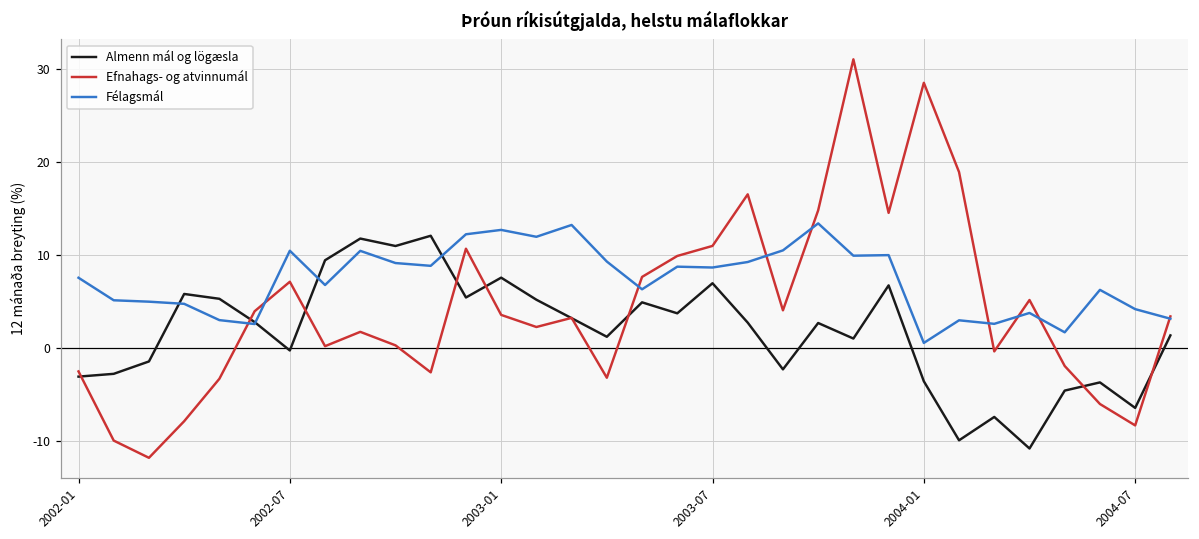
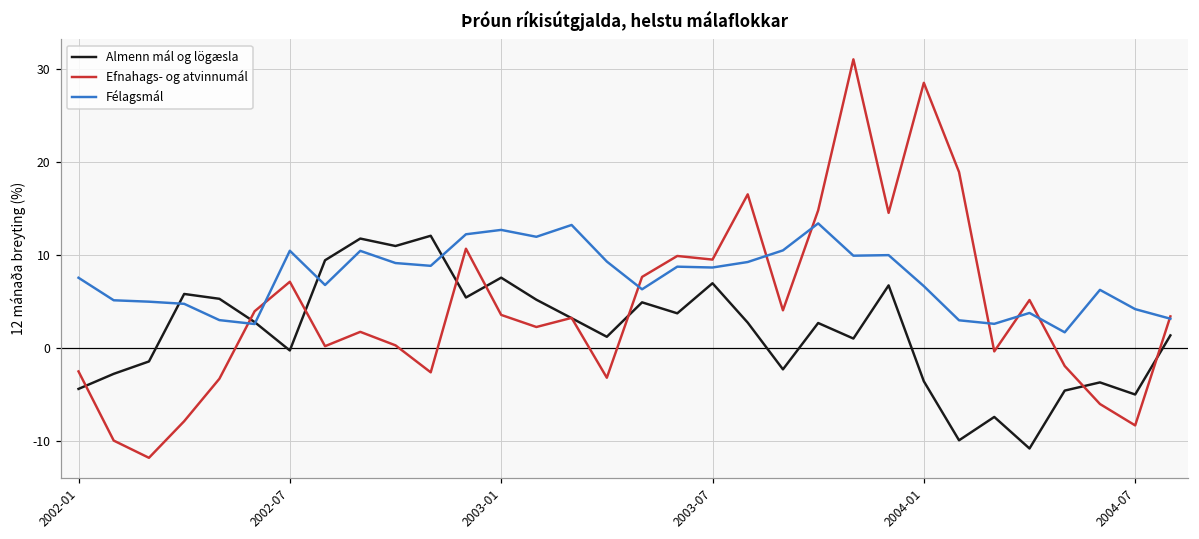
Almenn mál og lögæsla, 2002-01: -3 -> -4
Efnahags- og atvinnumál, 2003-07: 11 -> 10
Félagsmál, 2004-01: 1 -> 7
Almenn mál og lögæsla, 2004-07: -6 -> -5
